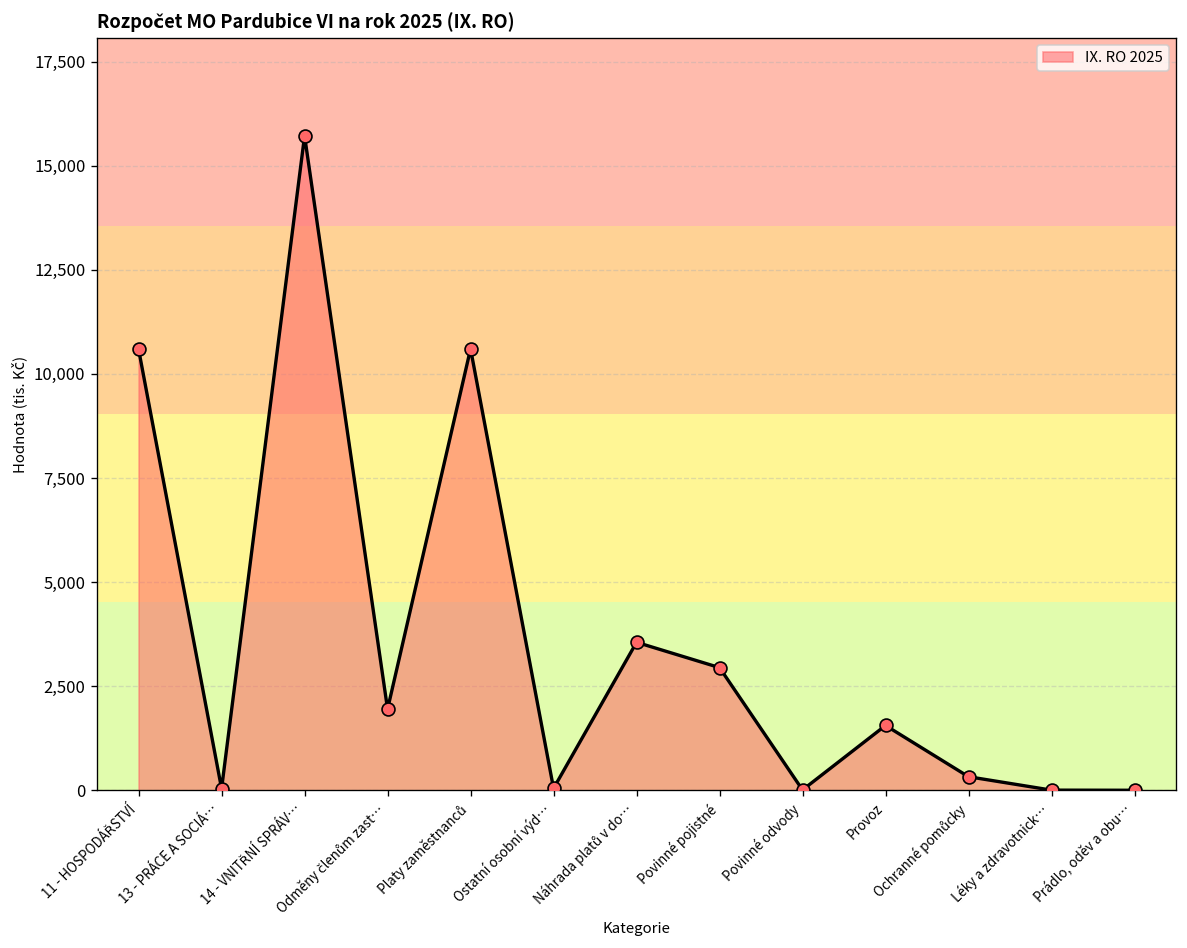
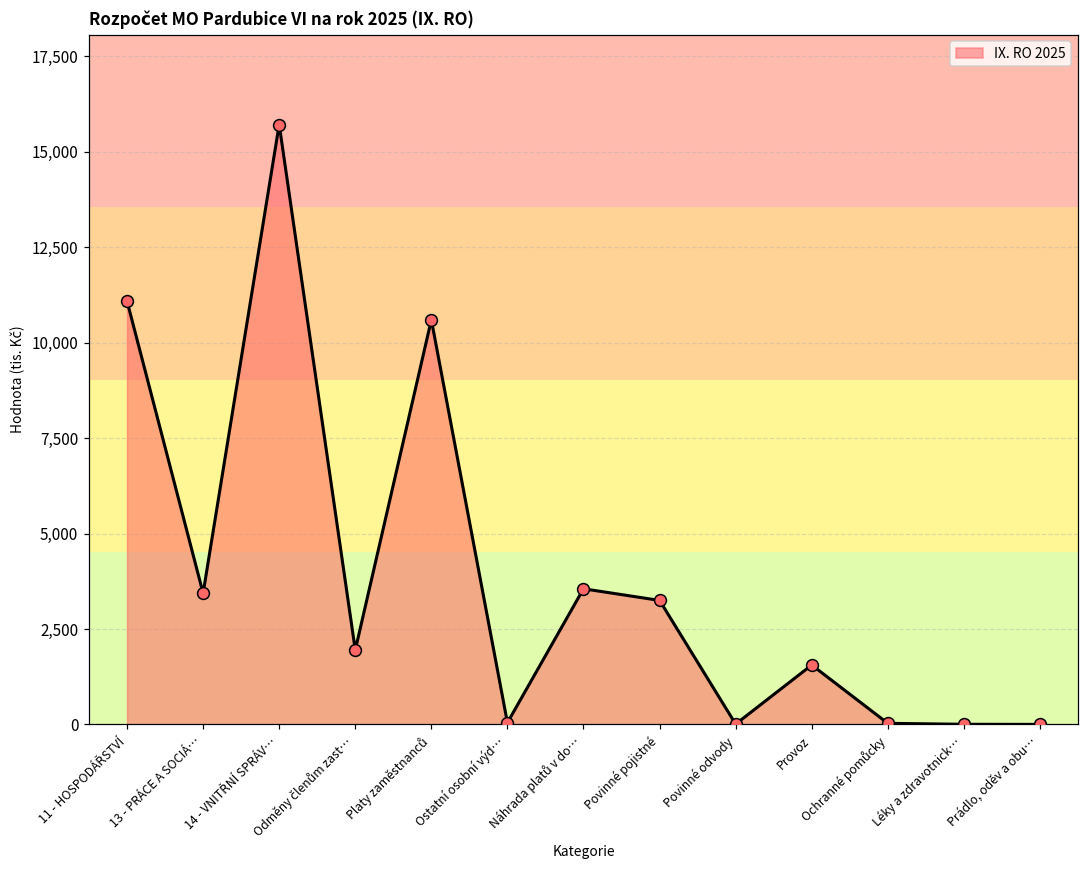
11 - HOSPODÁŘSTVÍ: 10,600 -> 11,100
13 - PRÁCE A SOCIÁ…: 0 -> 3,400
Povinné pojistné: 2,900 -> 3,300
Ochranné pomůcky: 300 -> 0
